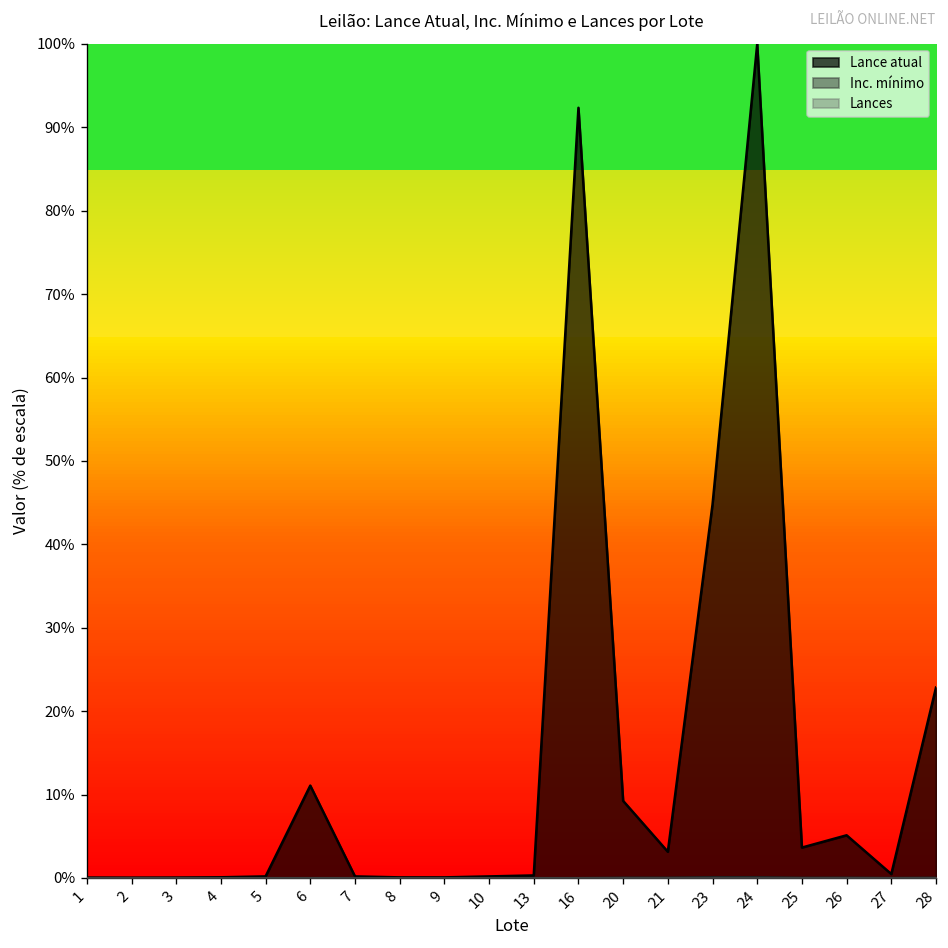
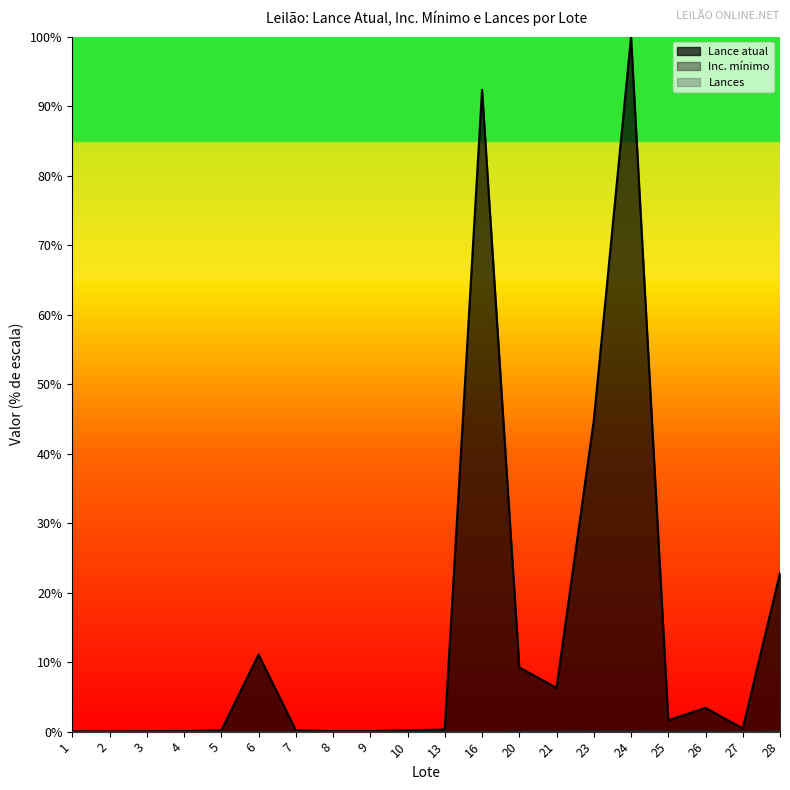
Lance atual, 21: 3% -> 6%
Lance atual, 25: 4% -> 2%
Lance atual, 26: 5% -> 3%
